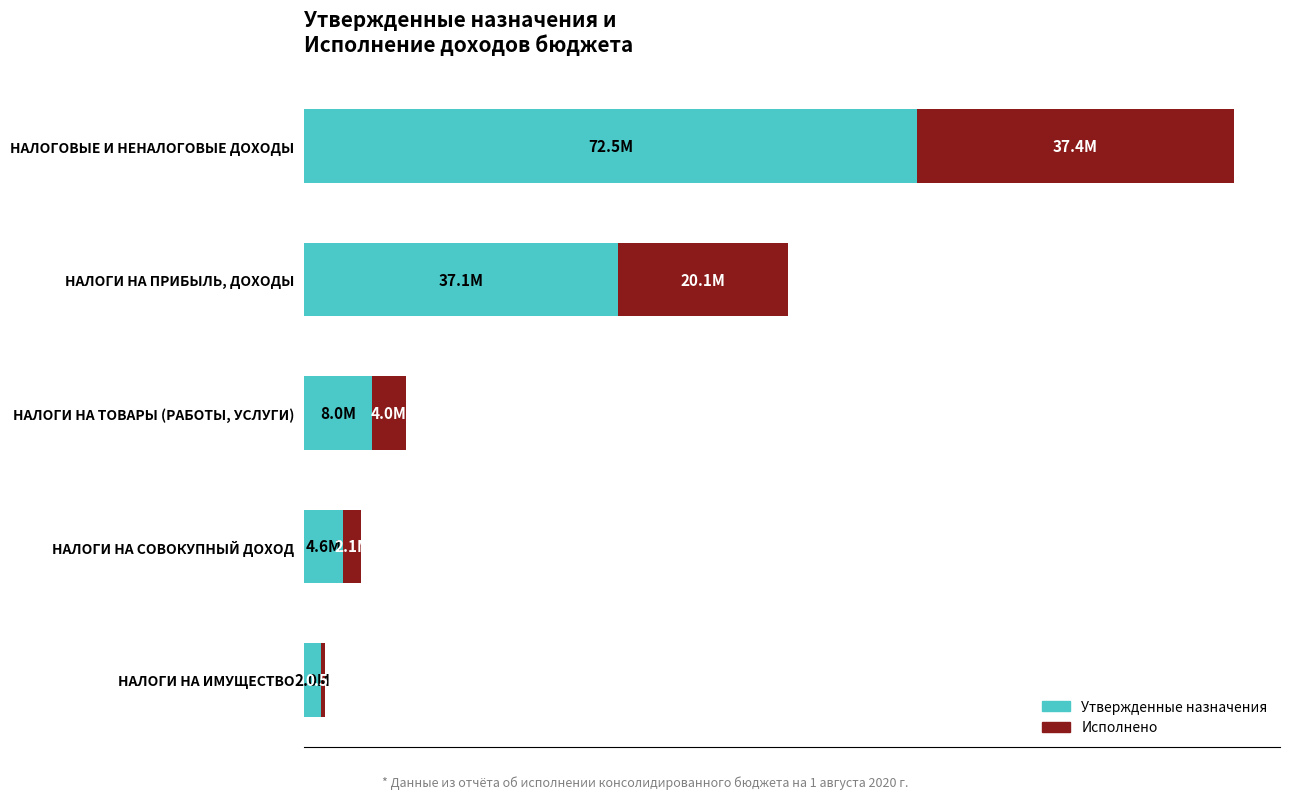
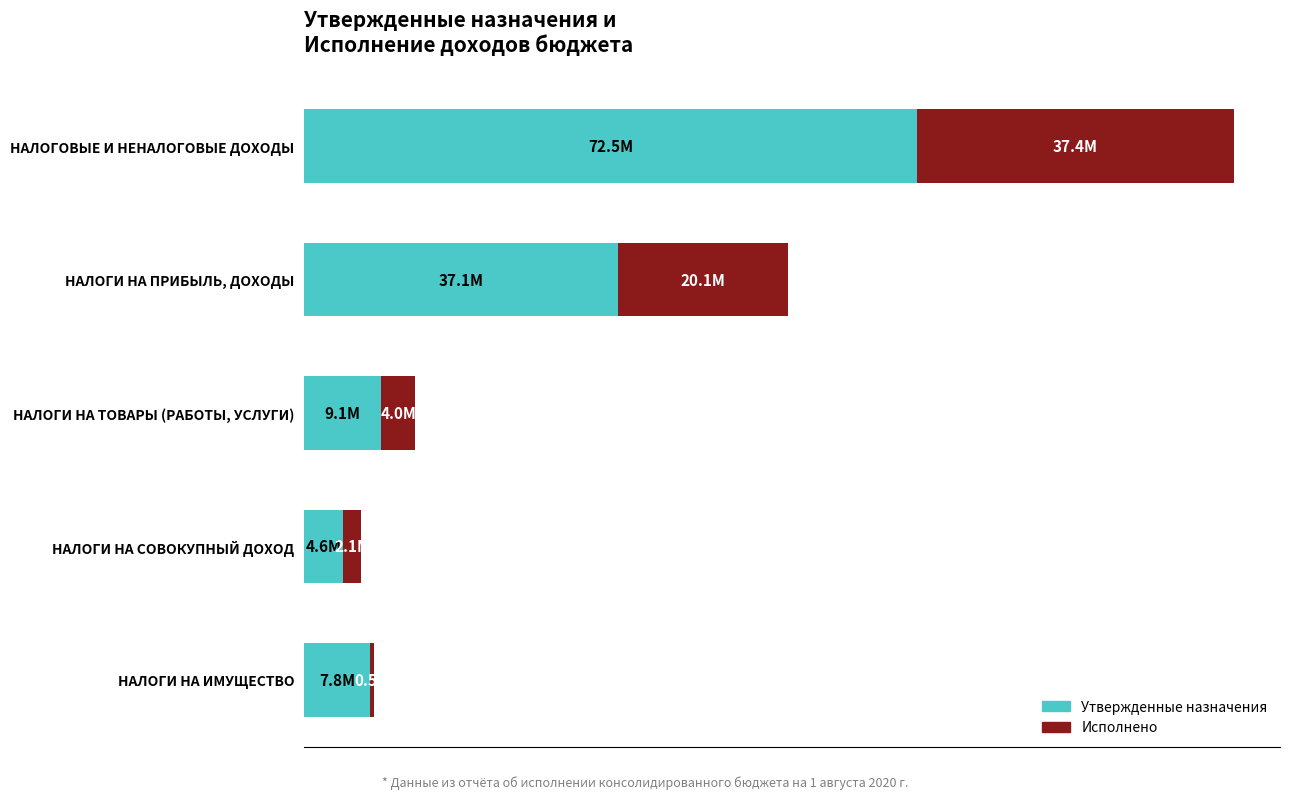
Утвержденные назначения, НАЛОГИ НА ТОВАРЫ (РАБОТЫ, УСЛУГИ): 8.0M -> 9.1M
Утвержденные назначения, НАЛОГИ НА ИМУЩЕСТВО: 2.0M -> 7.8M
